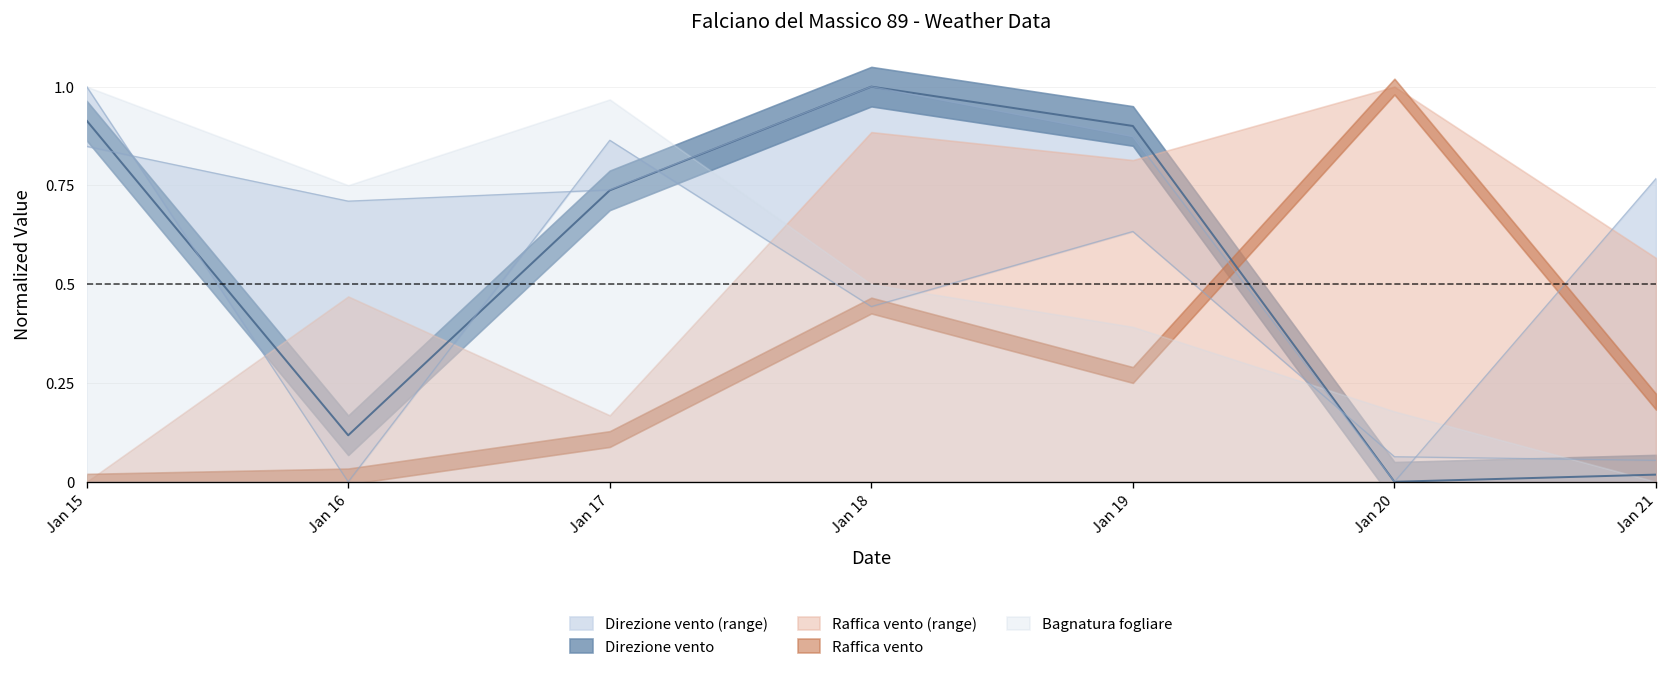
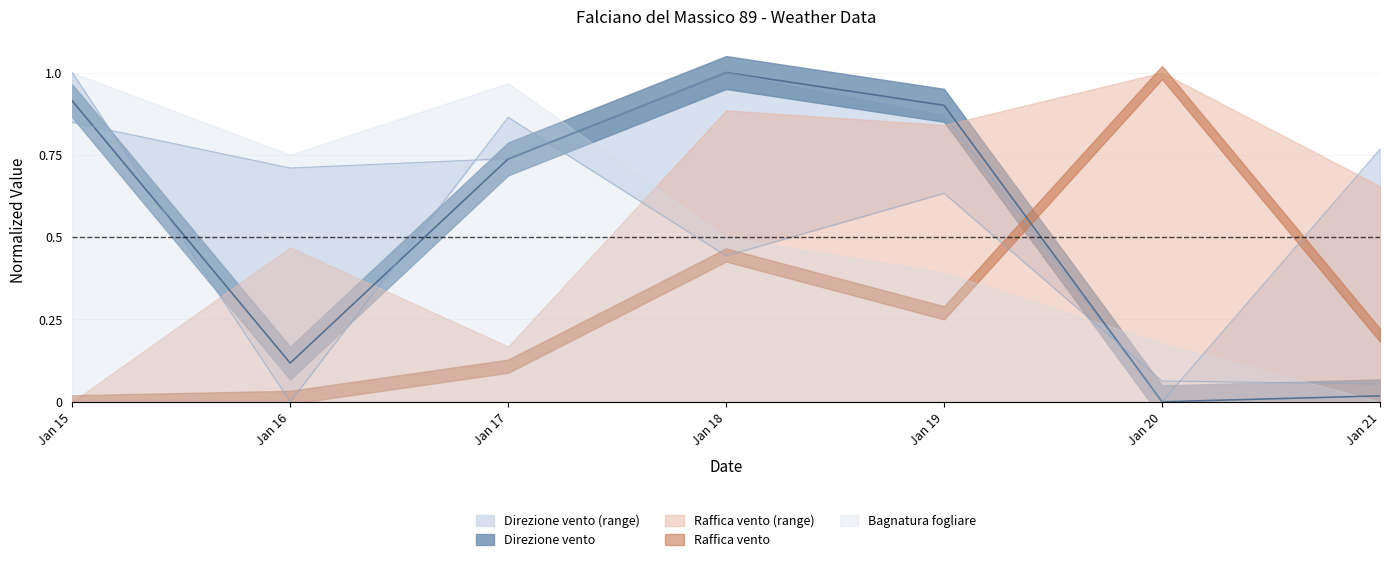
Raffica vento (range), Jan 19: 0.81 -> 0.84
Raffica vento (range), Jan 21: 0.57 -> 0.65
